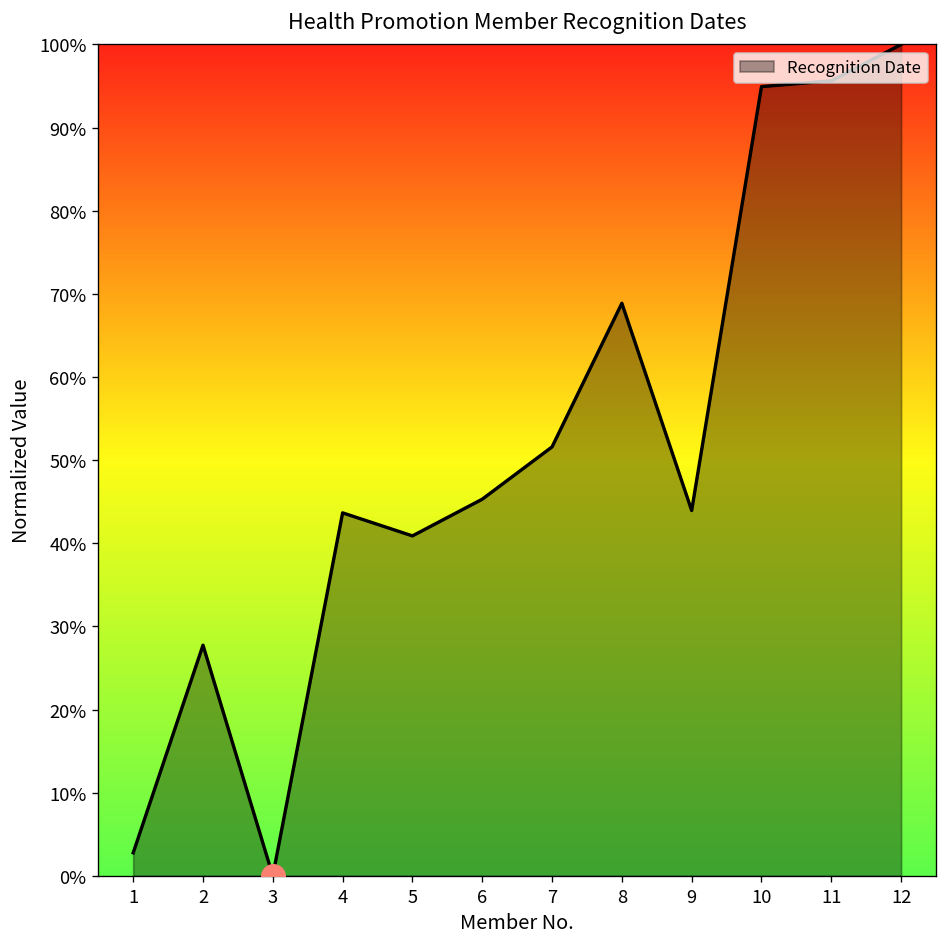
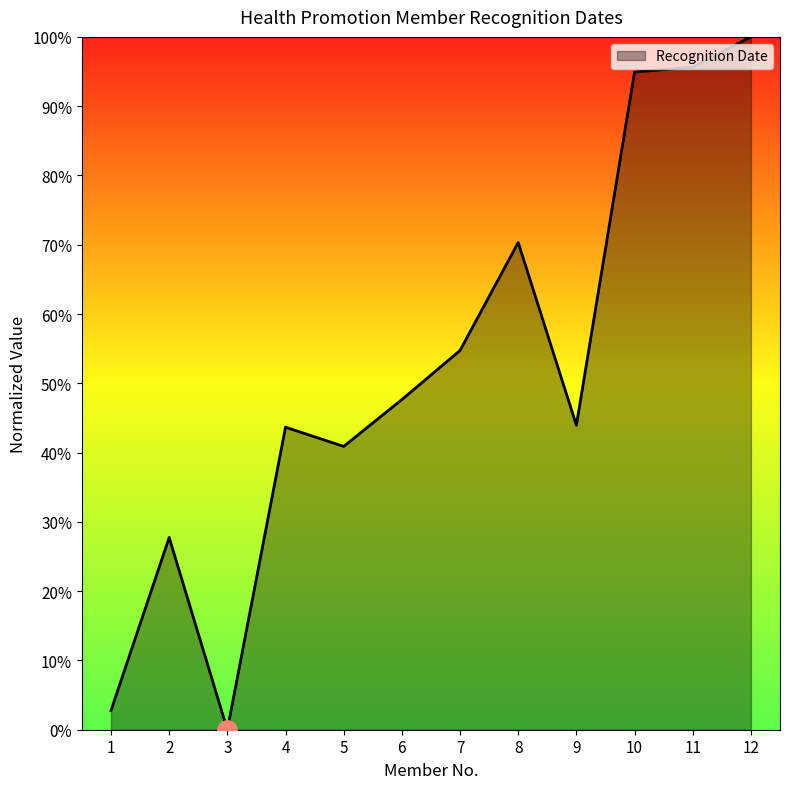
Recognition Date, 6: 45% -> 48%
Recognition Date, 7: 52% -> 55%
Recognition Date, 8: 69% -> 70%
